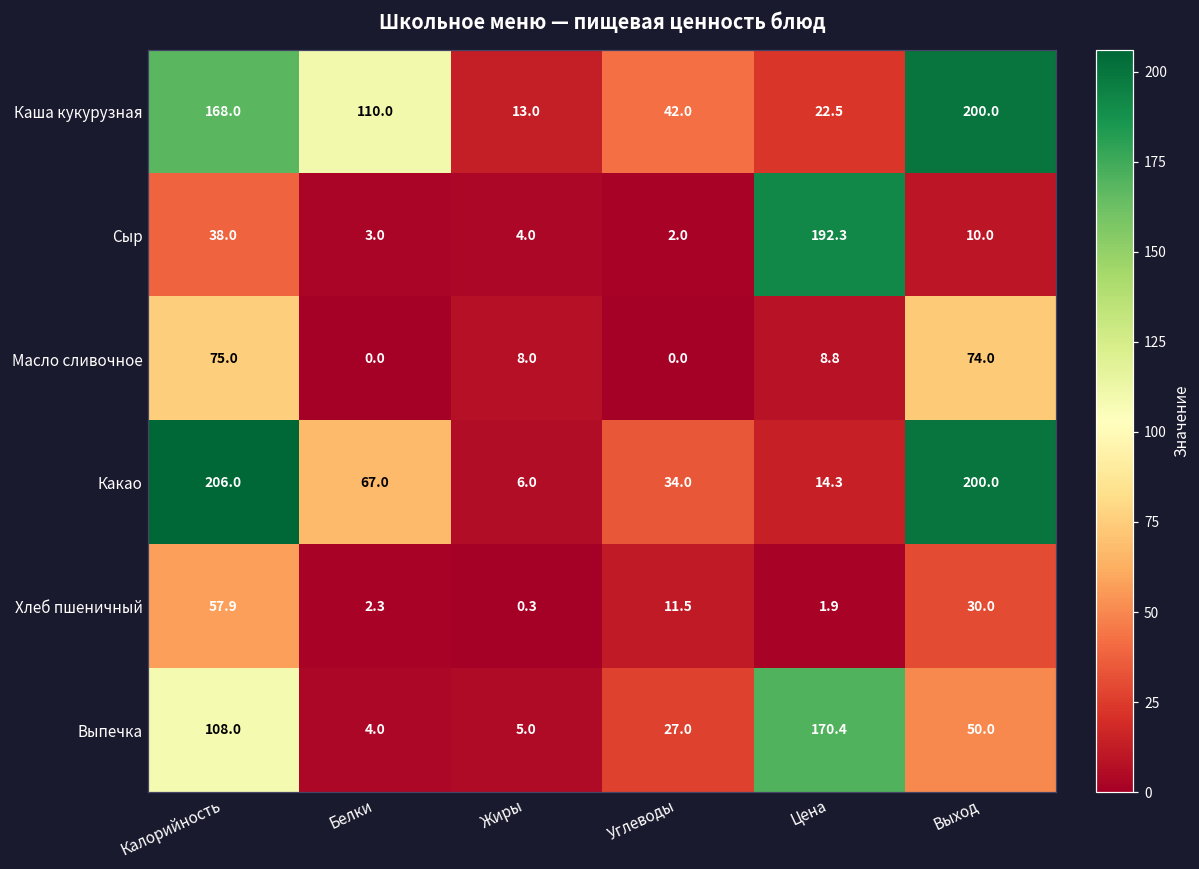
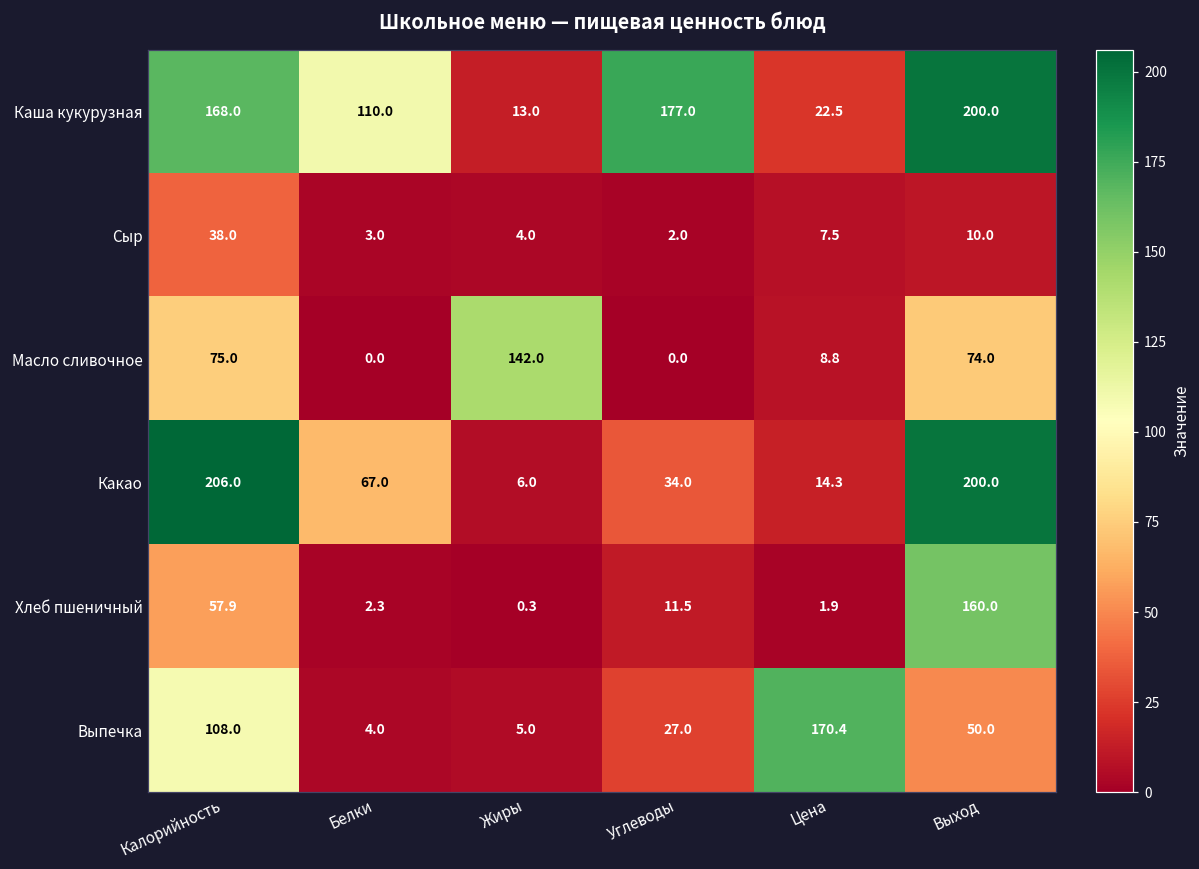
Каша кукурузная, Углеводы: 42.0 -> 177.0
Сыр, Цена: 192.3 -> 7.5
Масло сливочное, Жиры: 8.0 -> 142.0
Хлеб пшеничный, Выход: 30.0 -> 160.0
